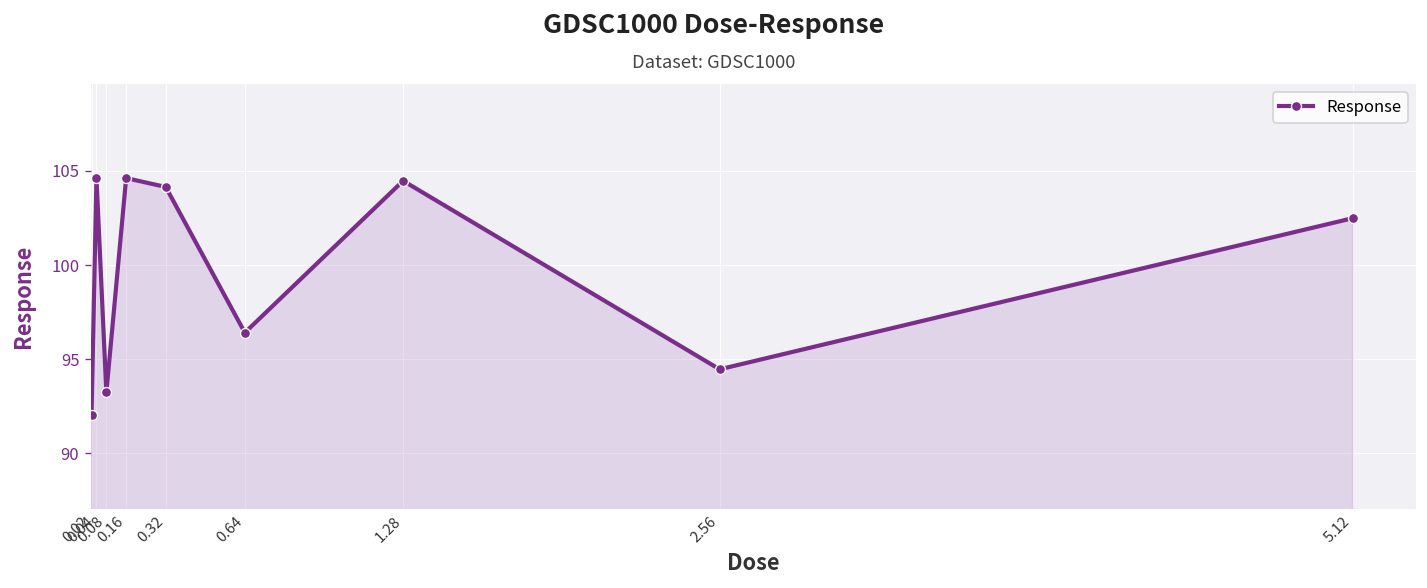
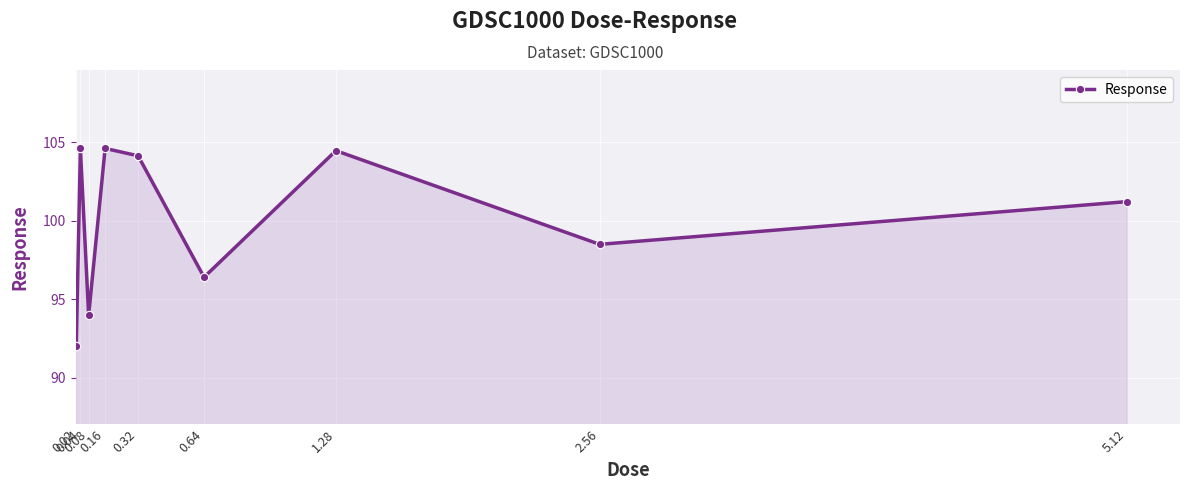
0.08: 93.2 -> 94.0
2.56: 94.5 -> 98.5
5.12: 102.5 -> 101.2
